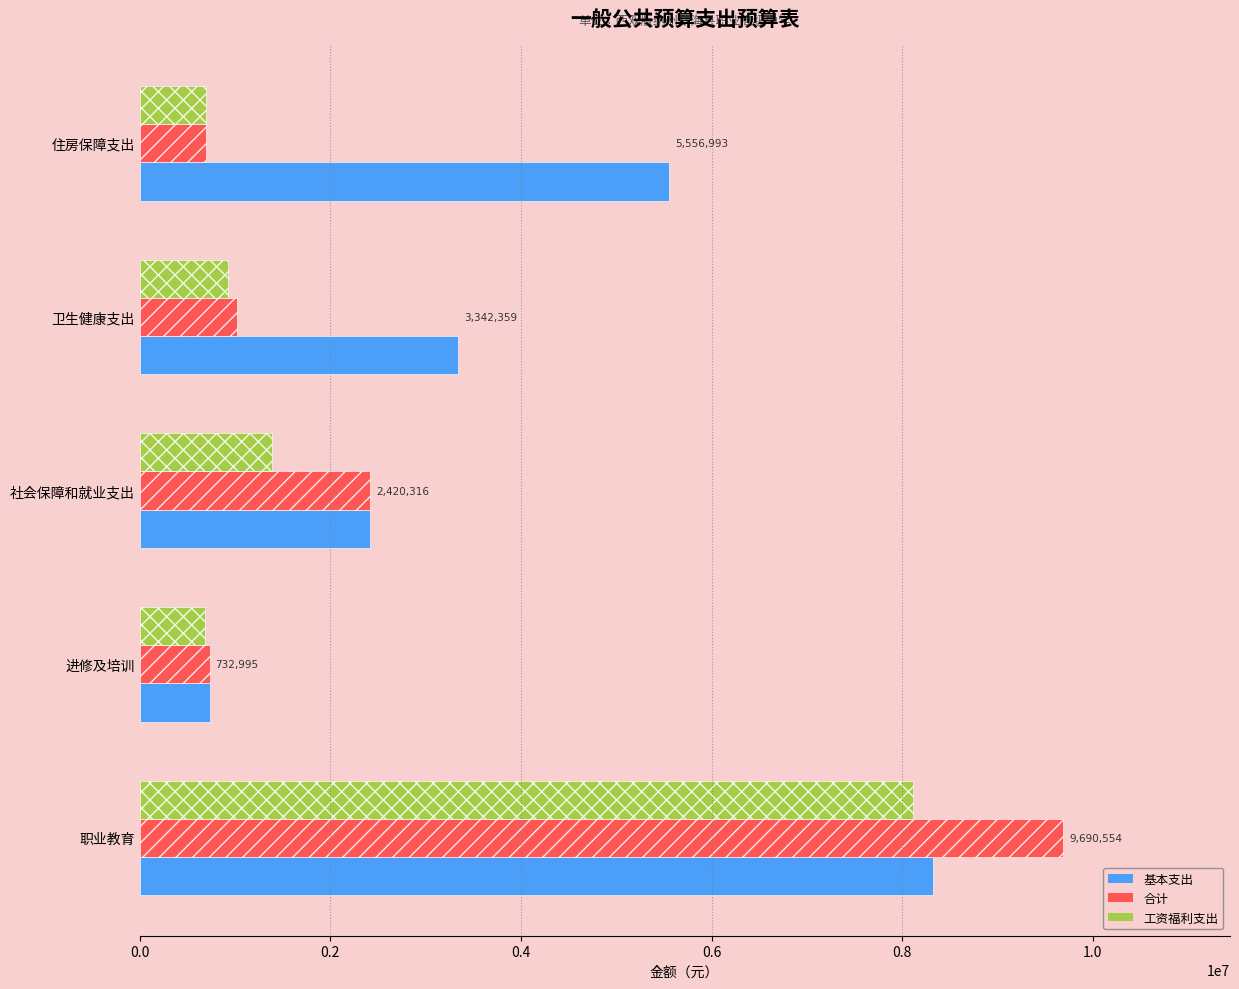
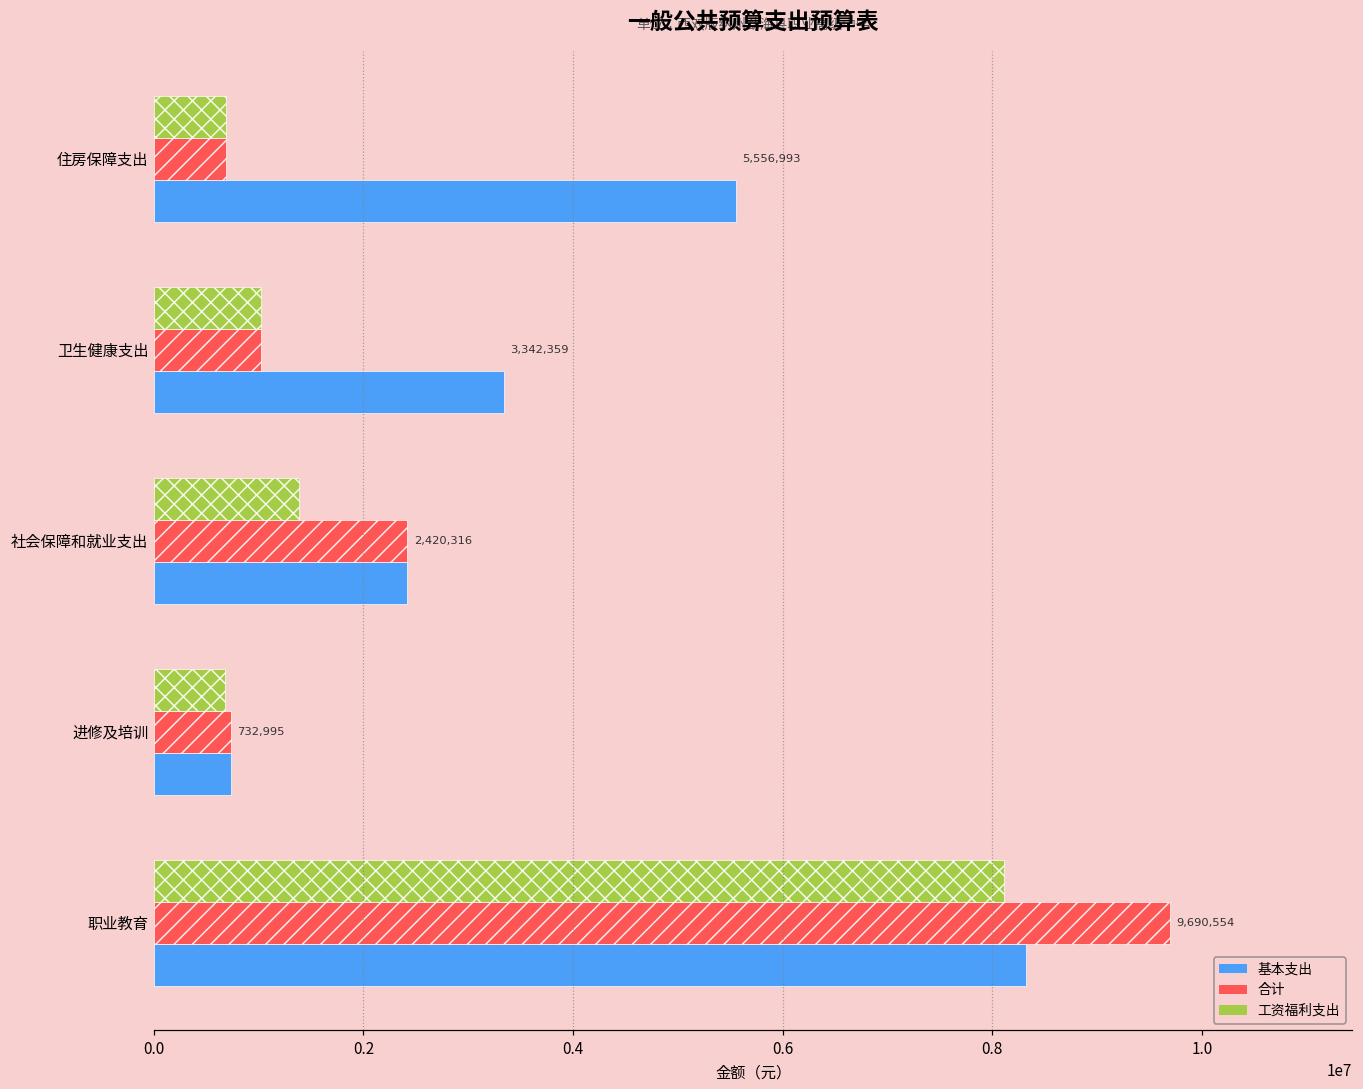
工资福利支出, 卫生健康支出: 900000 -> 1000000
